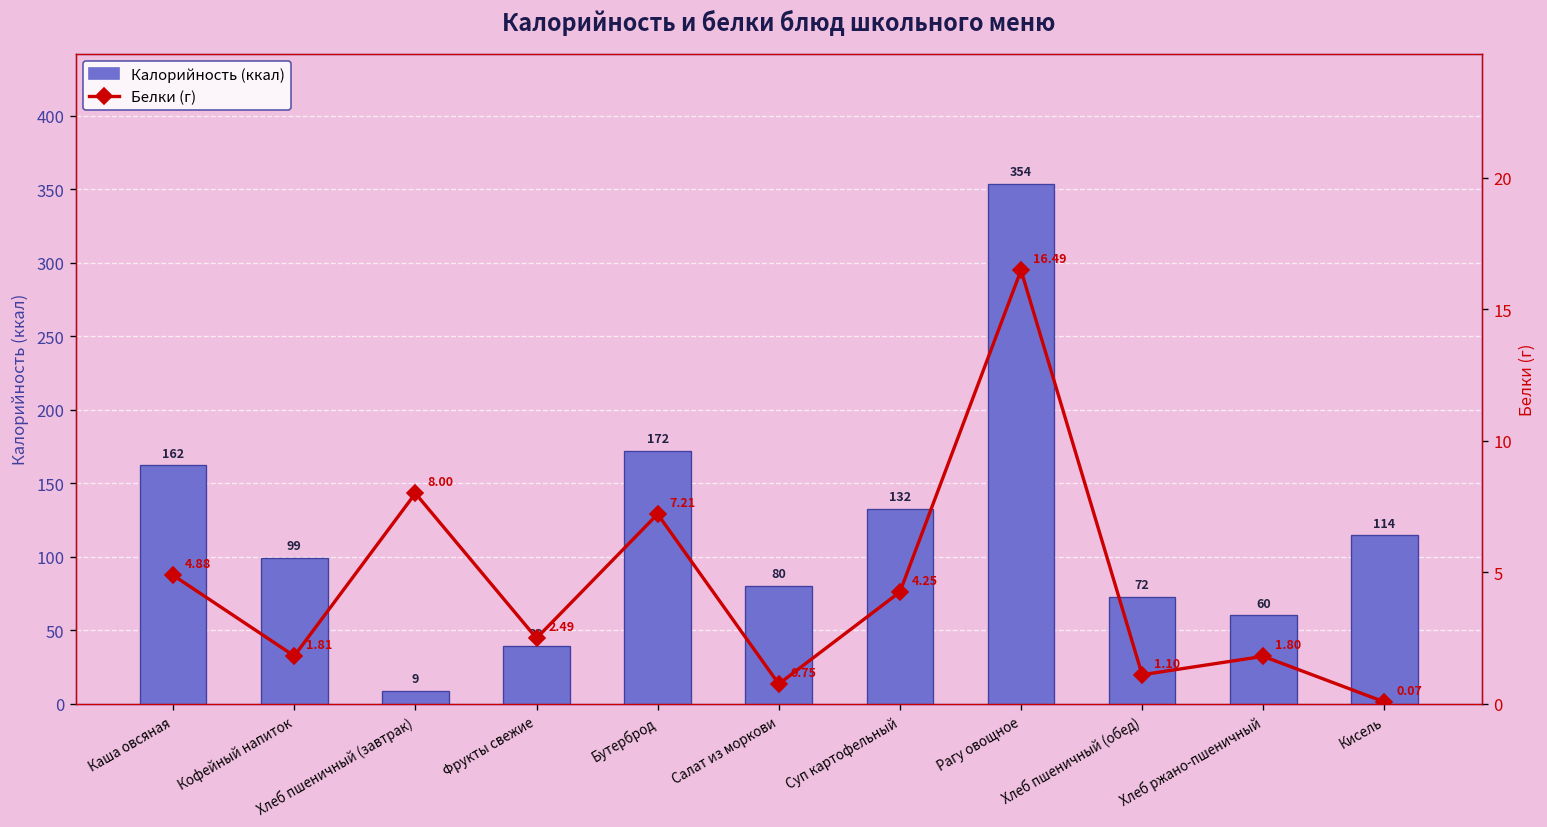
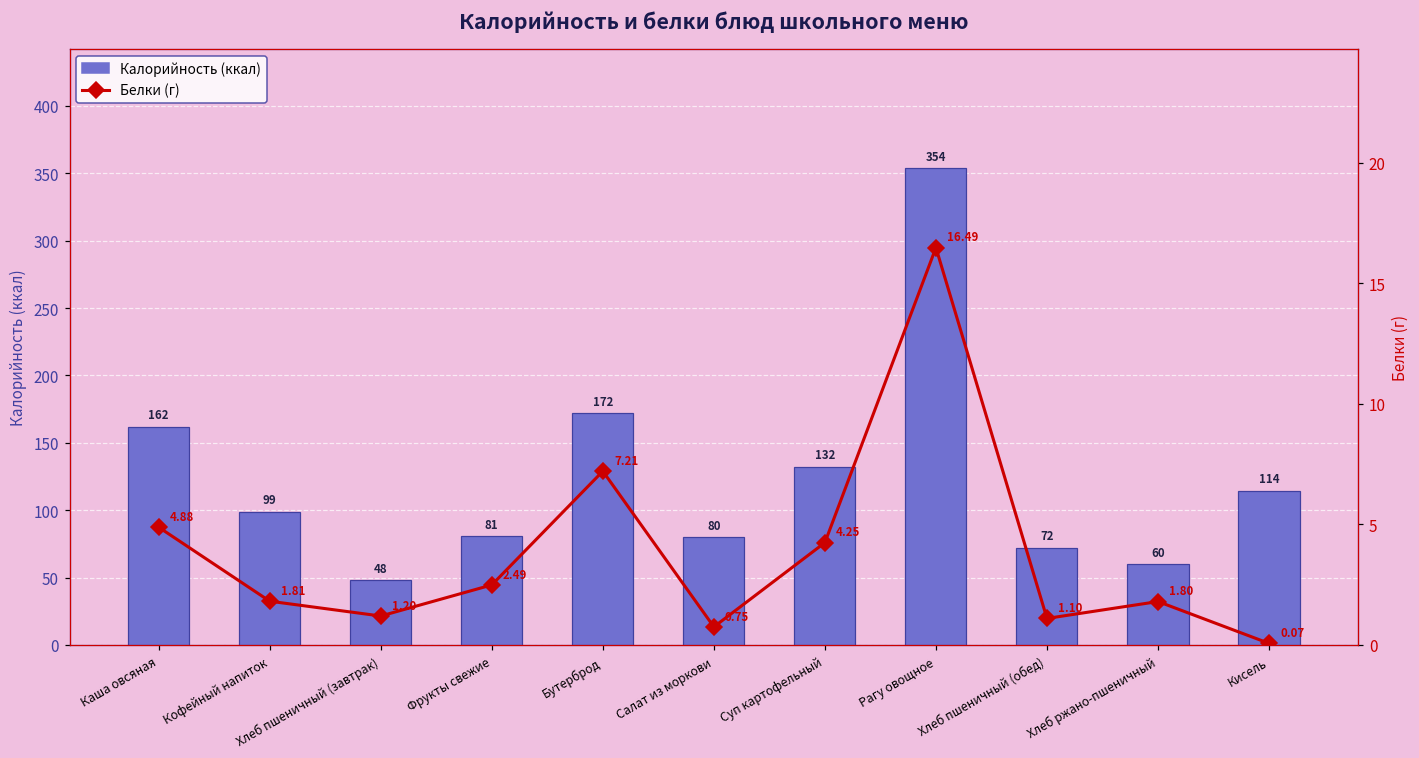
Калорийность (ккал), Хлеб пшеничный (завтрак): 9 -> 48
Калорийность (ккал), Фрукты свежие: 39 -> 81
Белки (г), Хлеб пшеничный (завтрак): 8.00 -> 1.20
